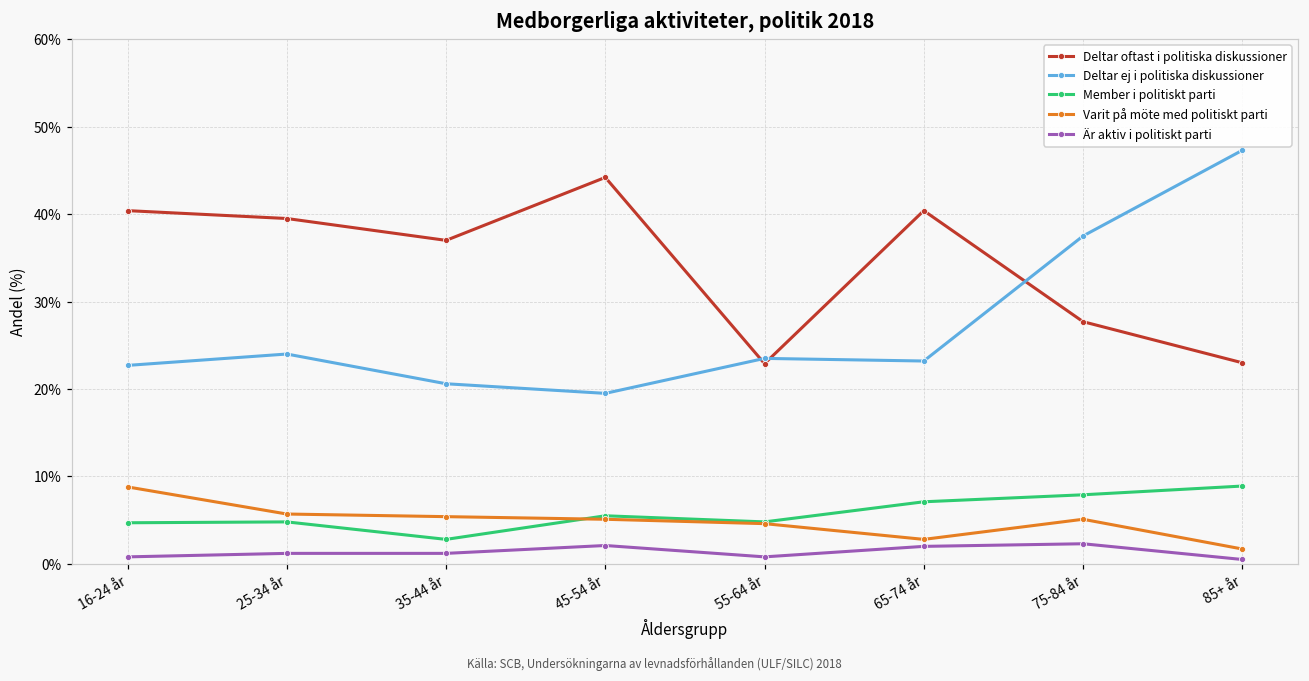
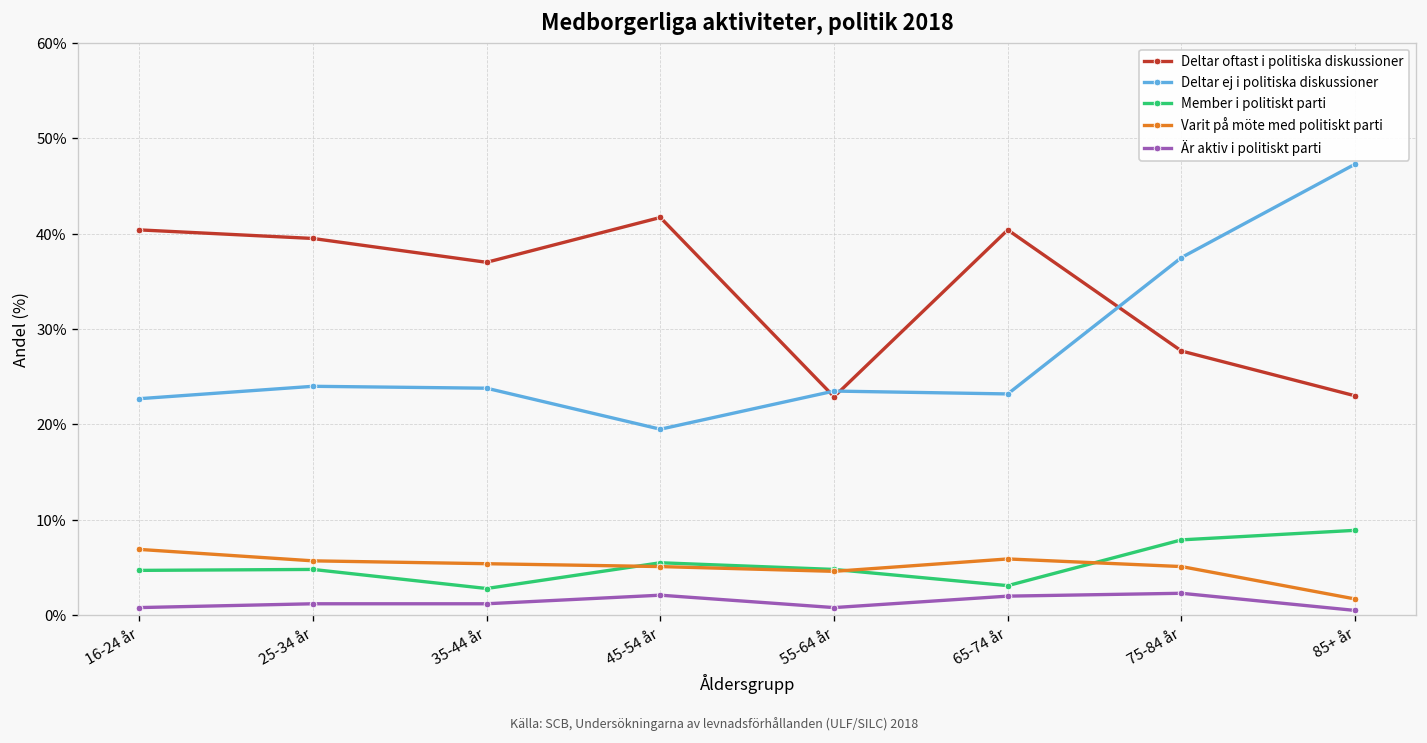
Varit på möte med politiskt parti, 16-24 år: 9% -> 7%
Deltar ej i politiska diskussioner, 35-44 år: 21% -> 24%
Deltar oftast i politiska diskussioner, 45-54 år: 44% -> 42%
Member i politiskt parti, 65-74 år: 7% -> 3%
Varit på möte med politiskt parti, 65-74 år: 3% -> 6%
